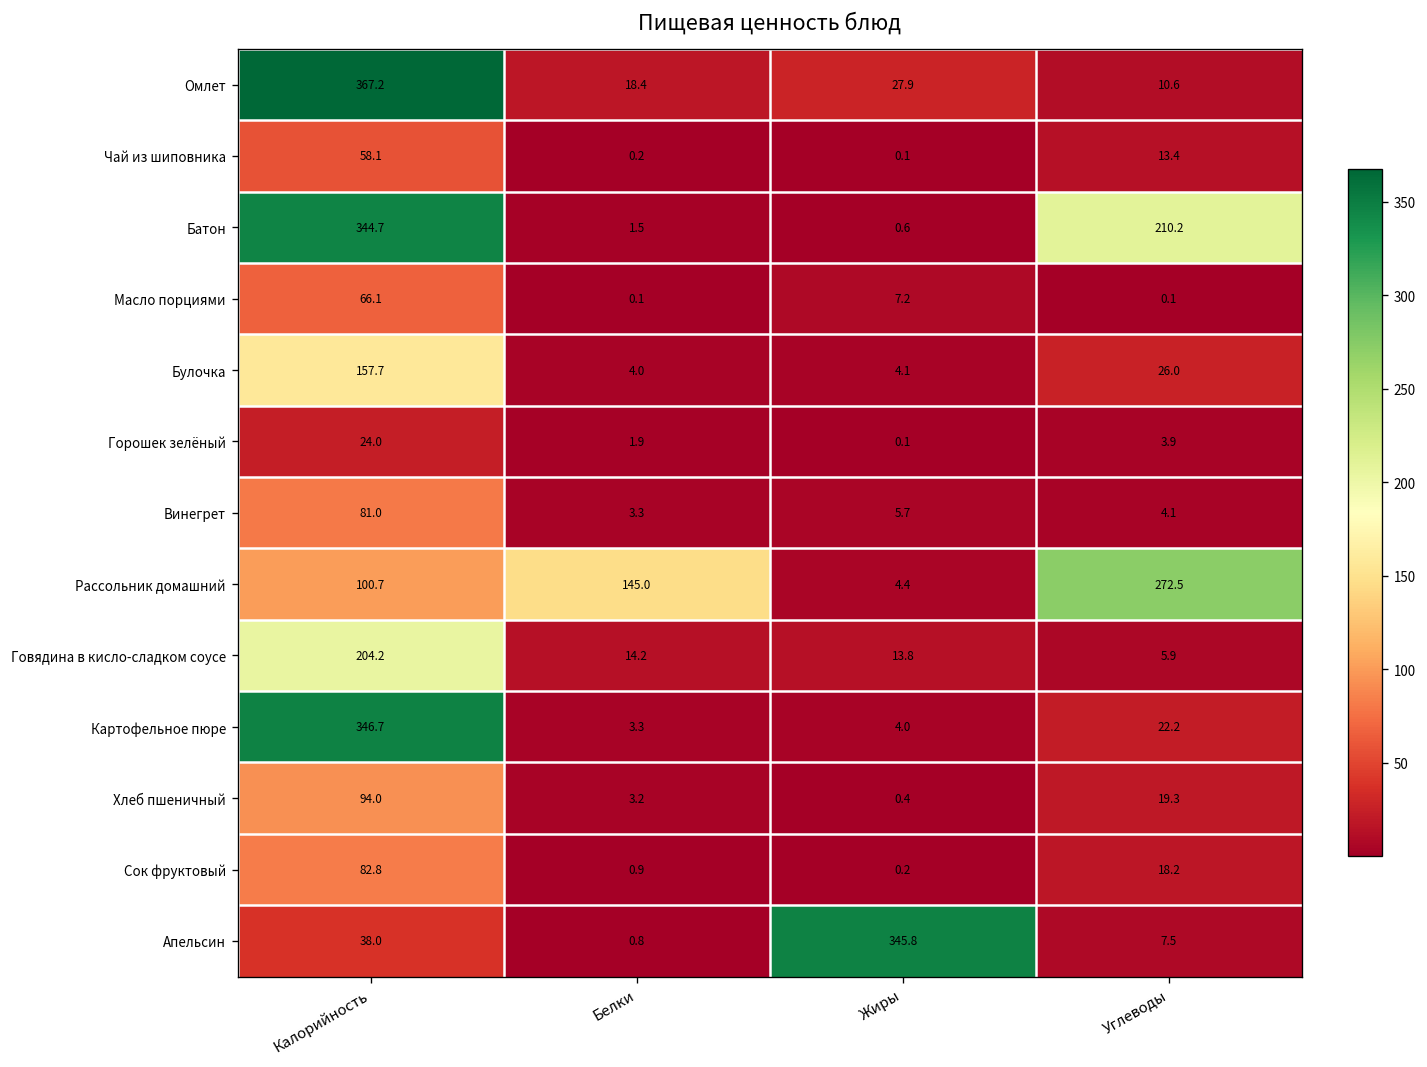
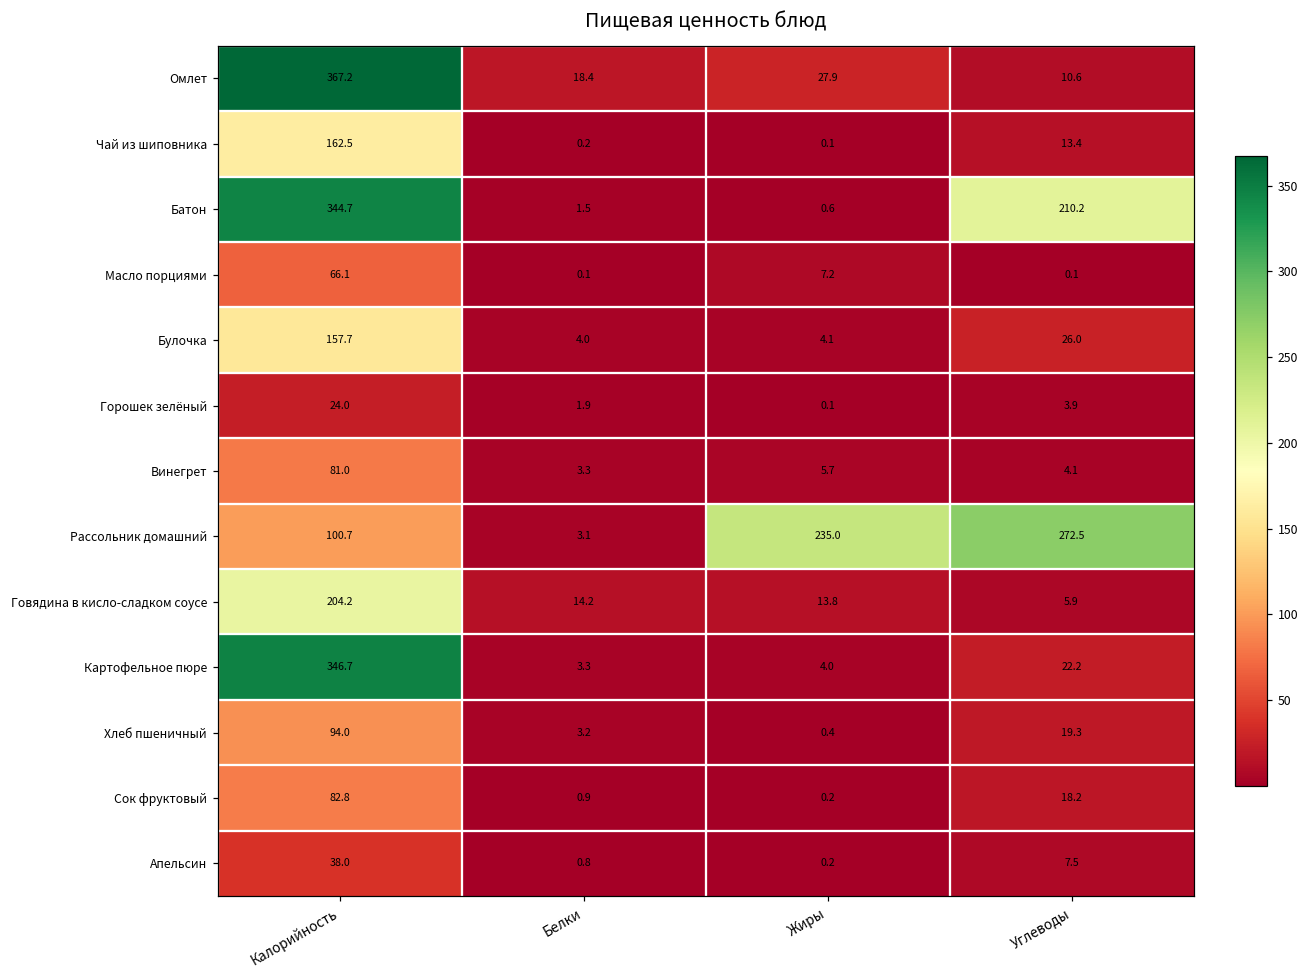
Чай из шиповника, Калорийность: 58.1 -> 162.5
Рассольник домашний, Белки: 145.0 -> 3.1
Рассольник домашний, Жиры: 4.4 -> 235.0
Апельсин, Жиры: 345.8 -> 0.2
